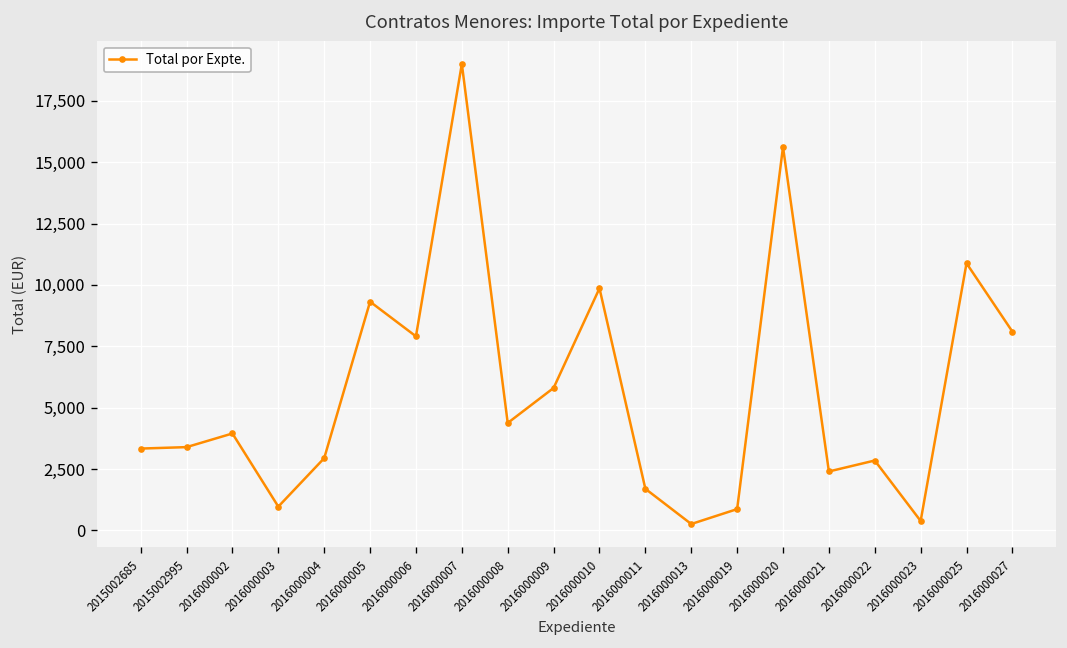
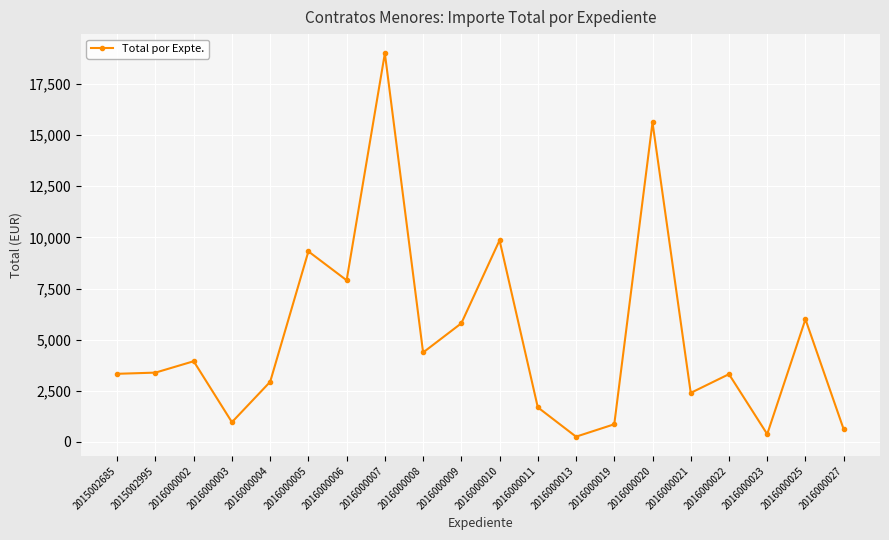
2016000022: 2,800 -> 3,300
2016000025: 10,900 -> 6,000
2016000027: 8,100 -> 600
